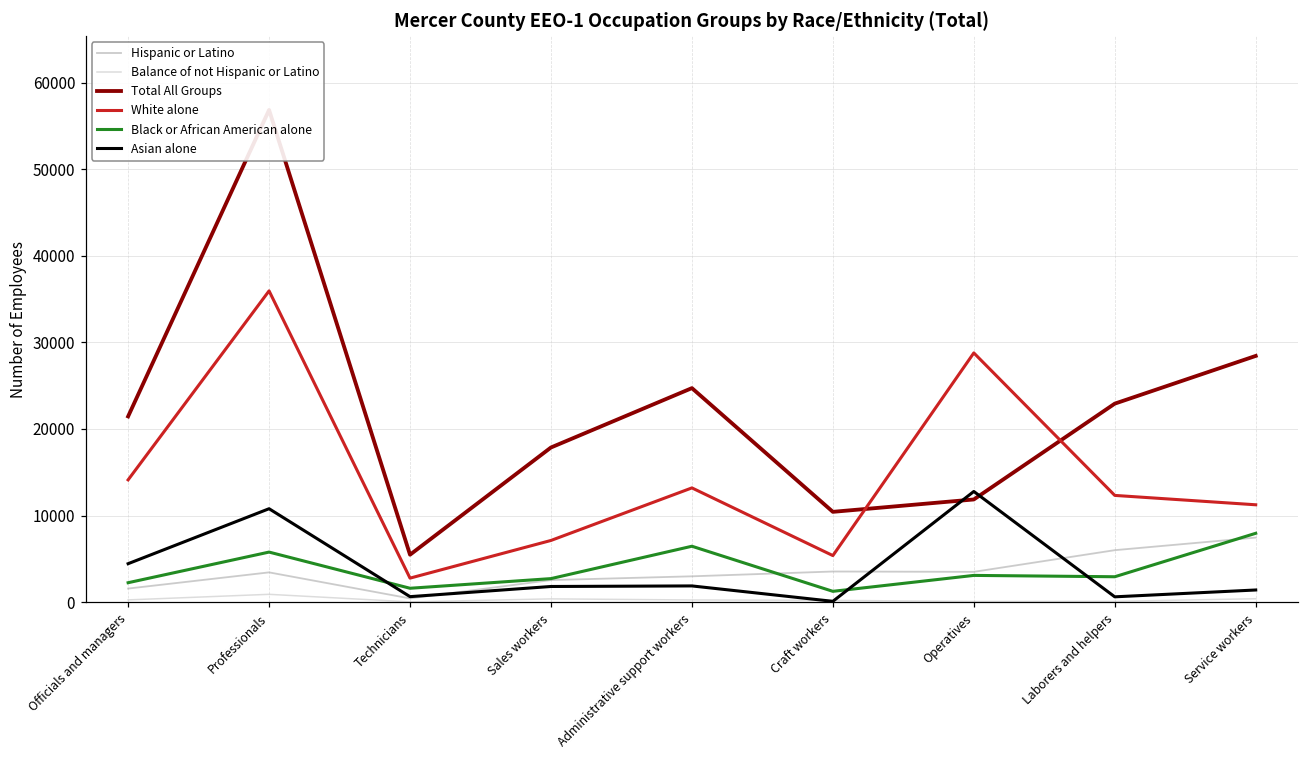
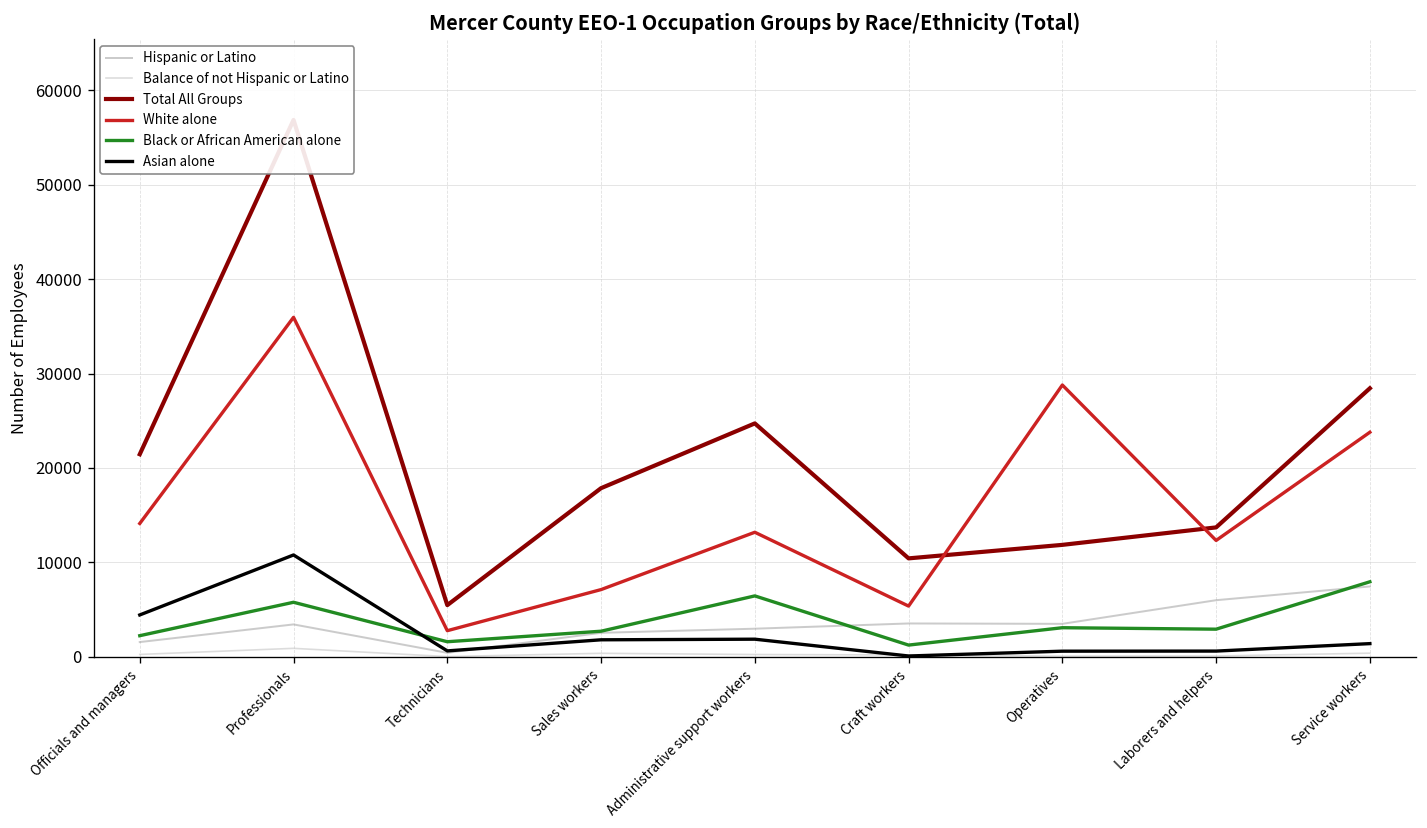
Asian alone, Operatives: 13000 -> 1000
Total All Groups, Laborers and helpers: 23000 -> 14000
White alone, Service workers: 11000 -> 24000
